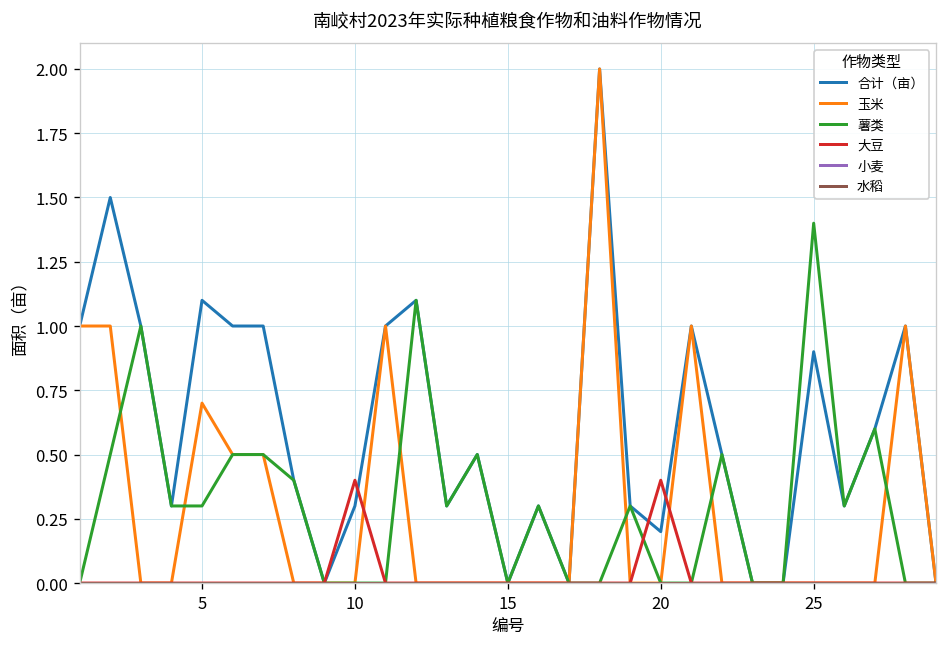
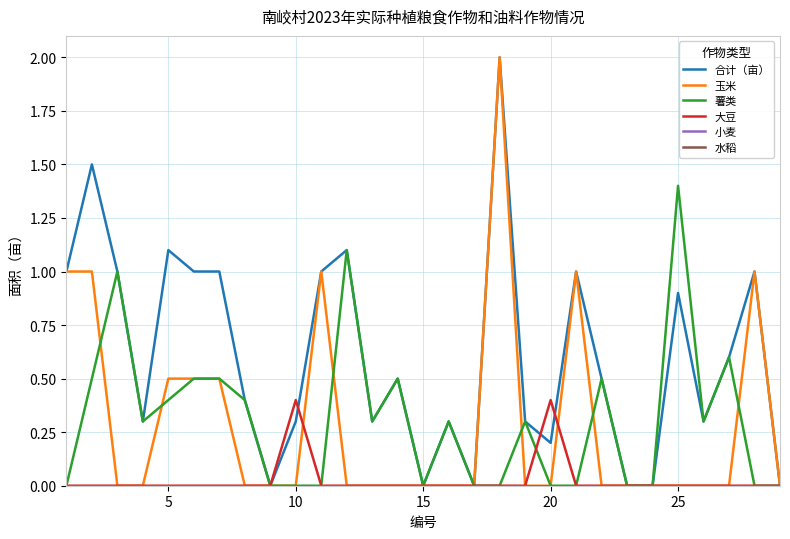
玉米, 5: 0.7 -> 0.5
薯类, 5: 0.3 -> 0.4
